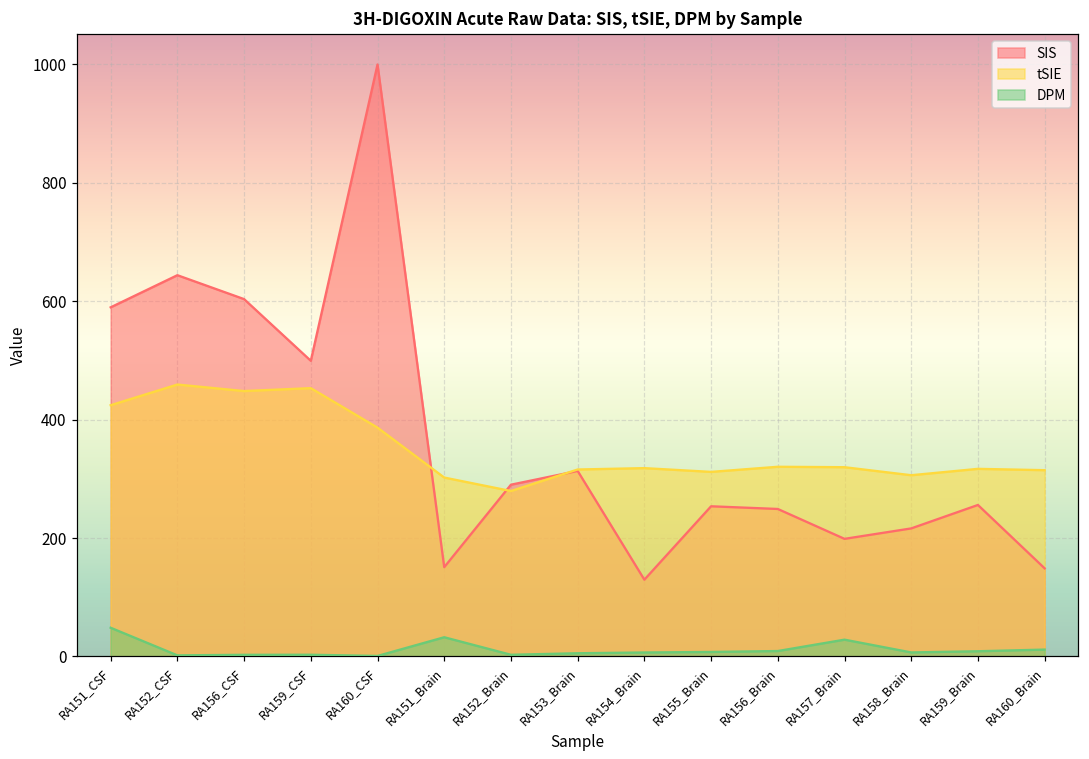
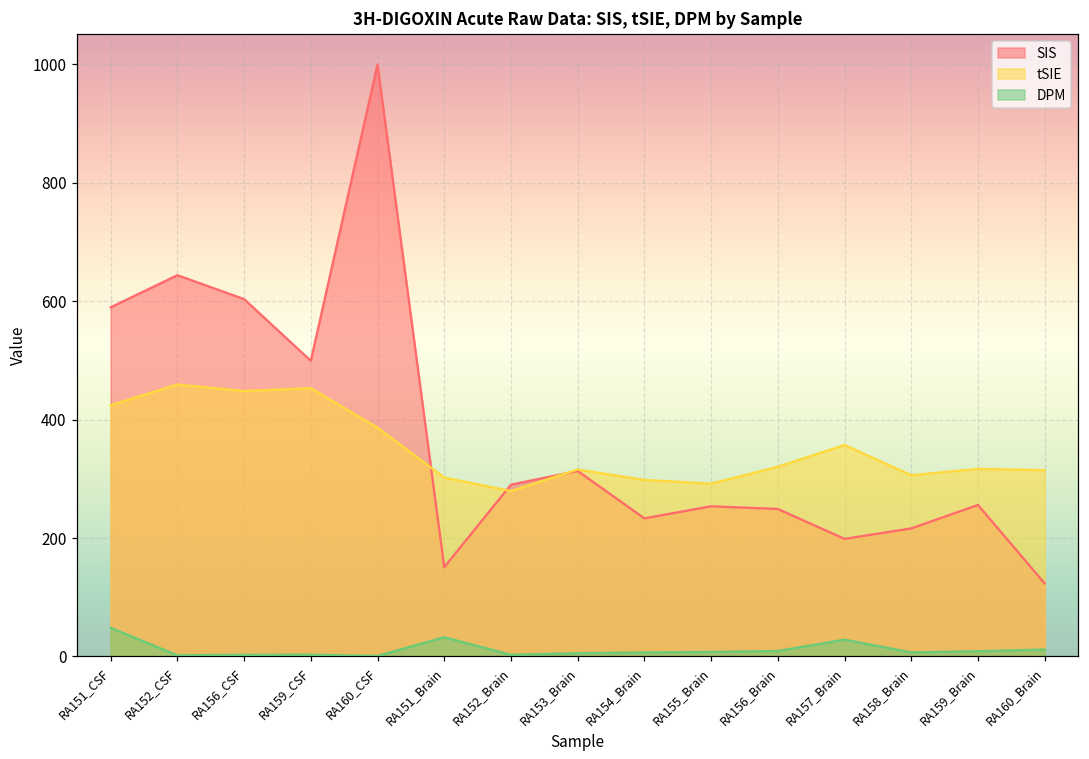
SIS, RA154_Brain: 130 -> 230
tSIE, RA154_Brain: 320 -> 300
tSIE, RA155_Brain: 310 -> 290
tSIE, RA157_Brain: 320 -> 360
SIS, RA160_Brain: 150 -> 120
